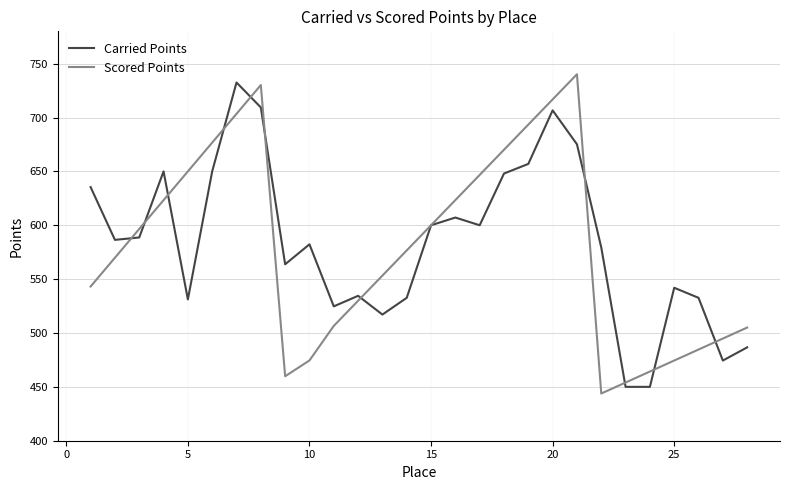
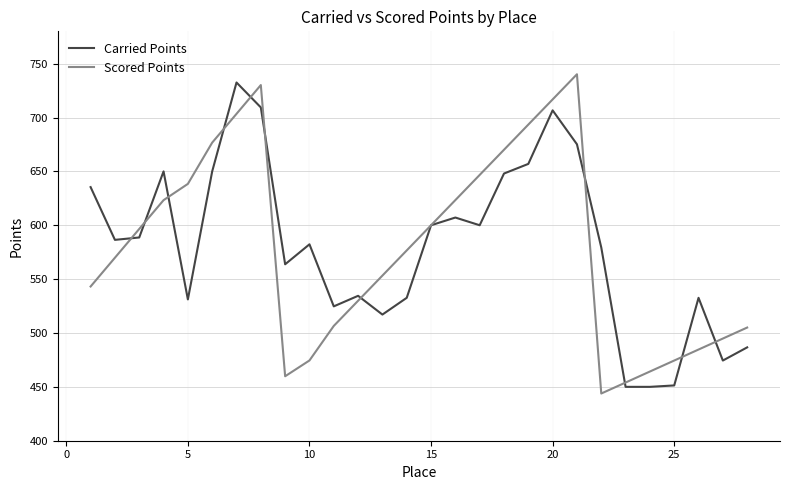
Scored Points, 5: 650 -> 638
Carried Points, 25: 542 -> 451
